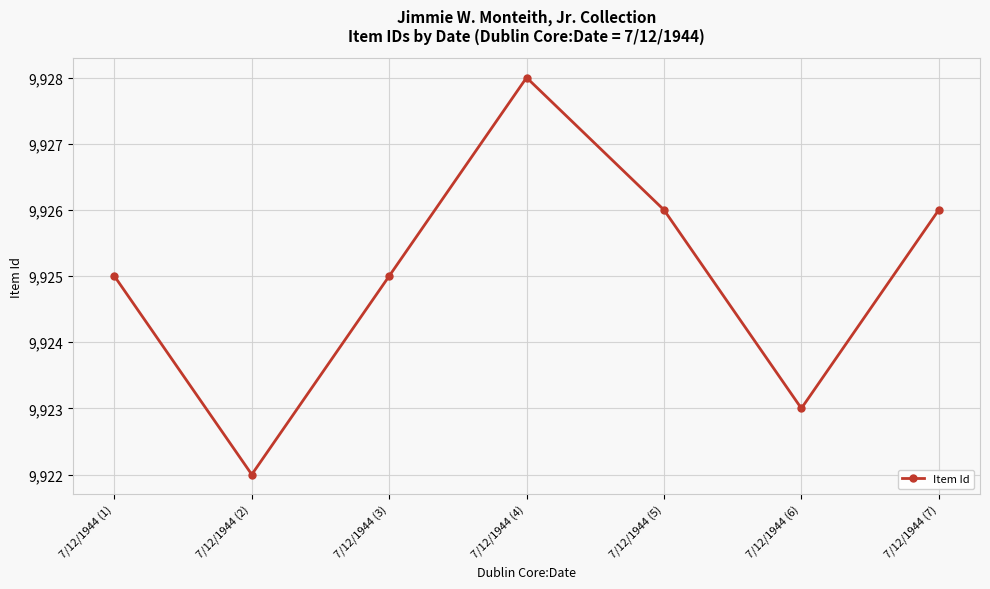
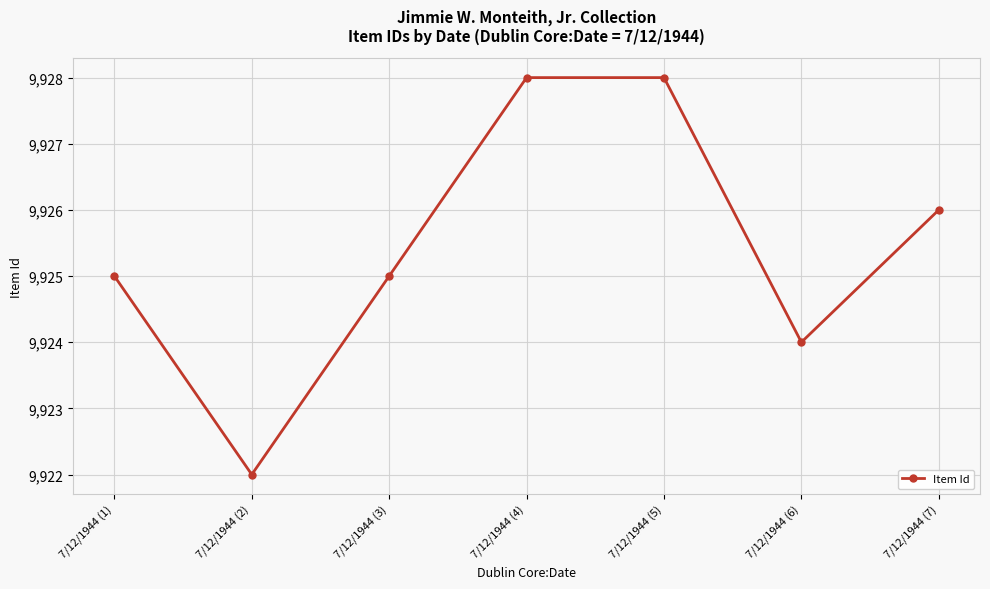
7/12/1944 (5): 9,926 -> 9,928
7/12/1944 (6): 9,923 -> 9,924
